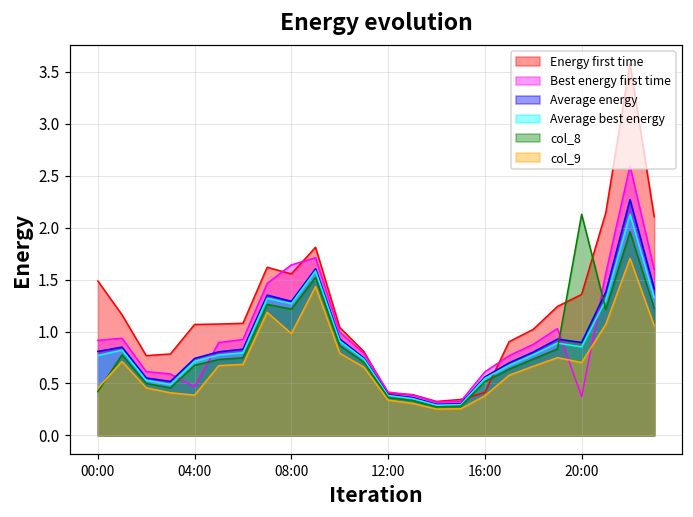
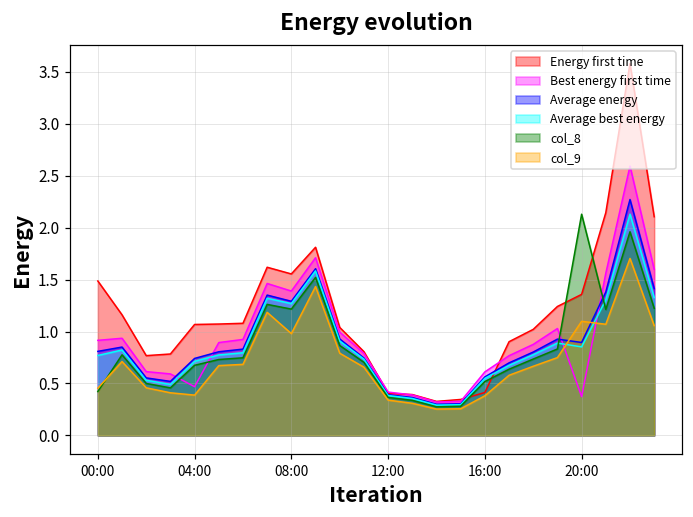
Best energy first time, 08:00: 1.6 -> 1.4
col_9, 20:00: 0.7 -> 1.1
